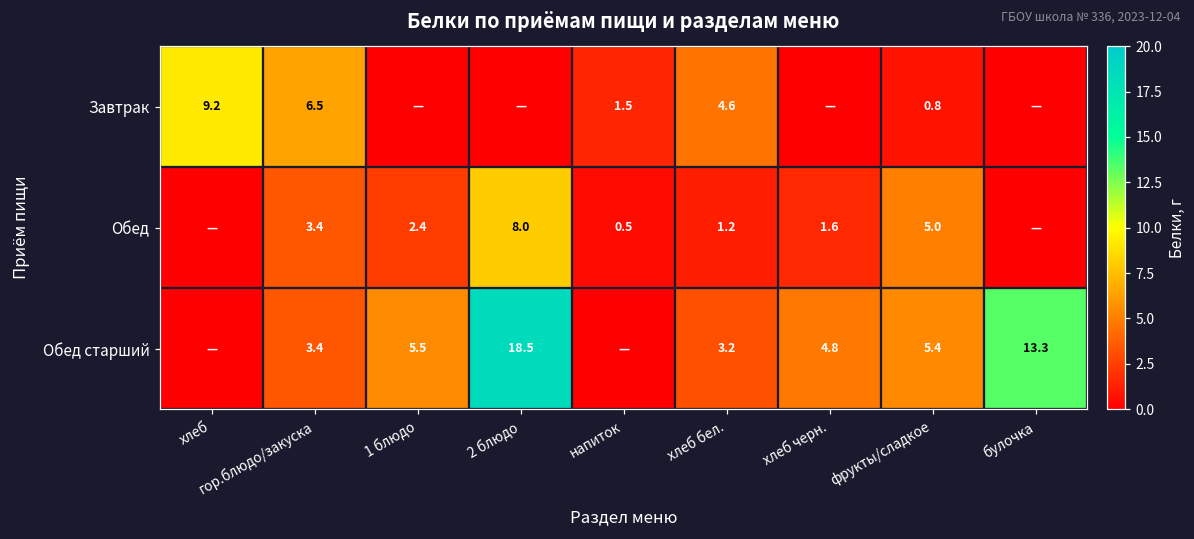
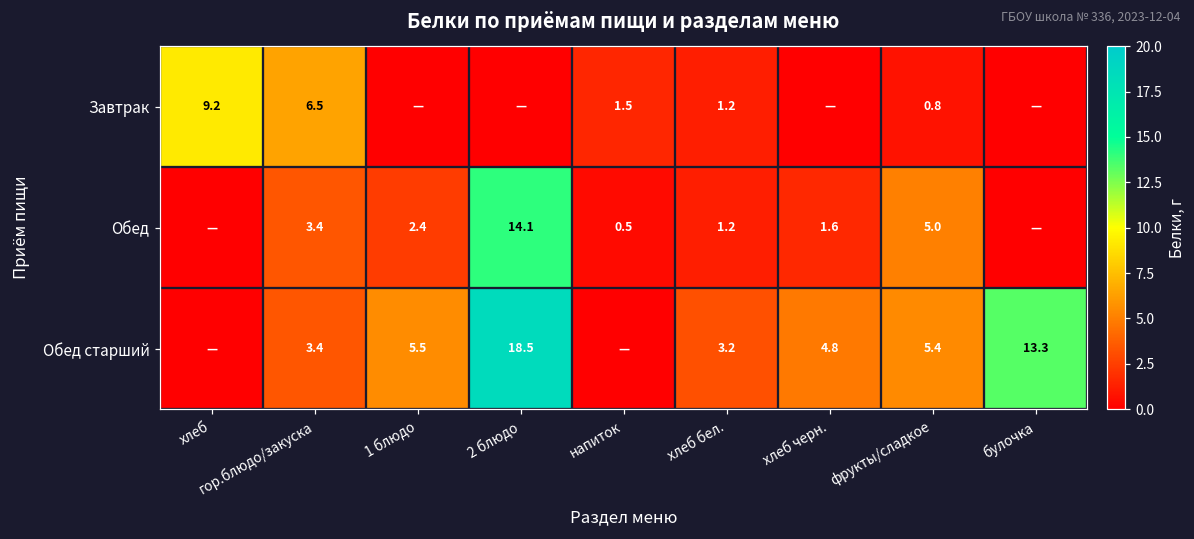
Завтрак, хлеб бел.: 4.6 -> 1.2
Обед, 2 блюдо: 8.0 -> 14.1
